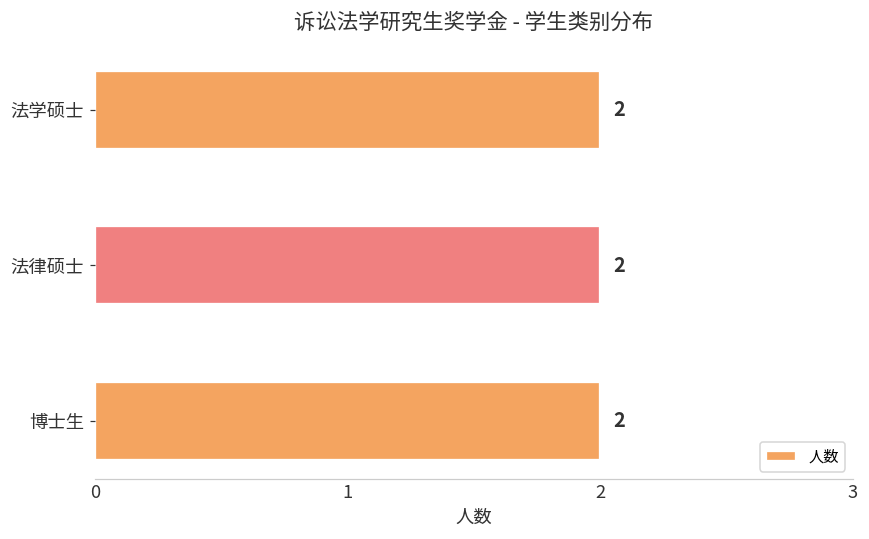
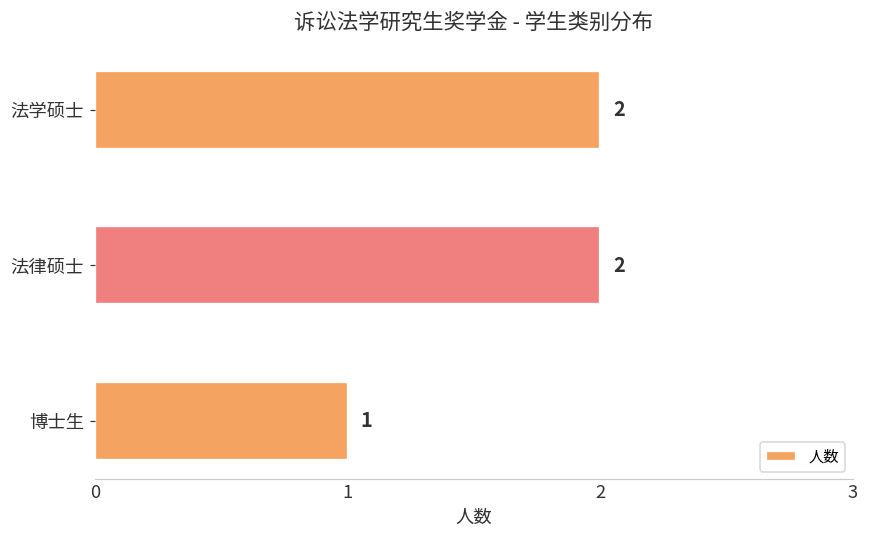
博士生: 2 -> 1
